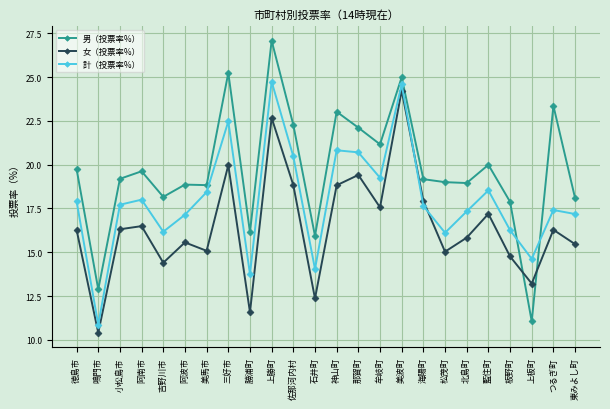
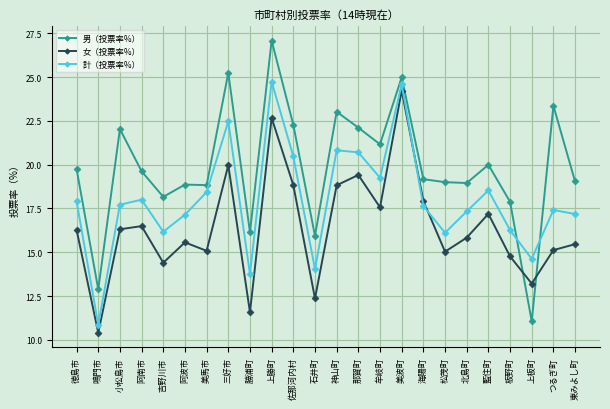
男（投票率%）, 小松島市: 19.2 -> 22.0
女（投票率%）, つるぎ町: 16.3 -> 15.1
男（投票率%）, 東みよし町: 18.1 -> 19.0
